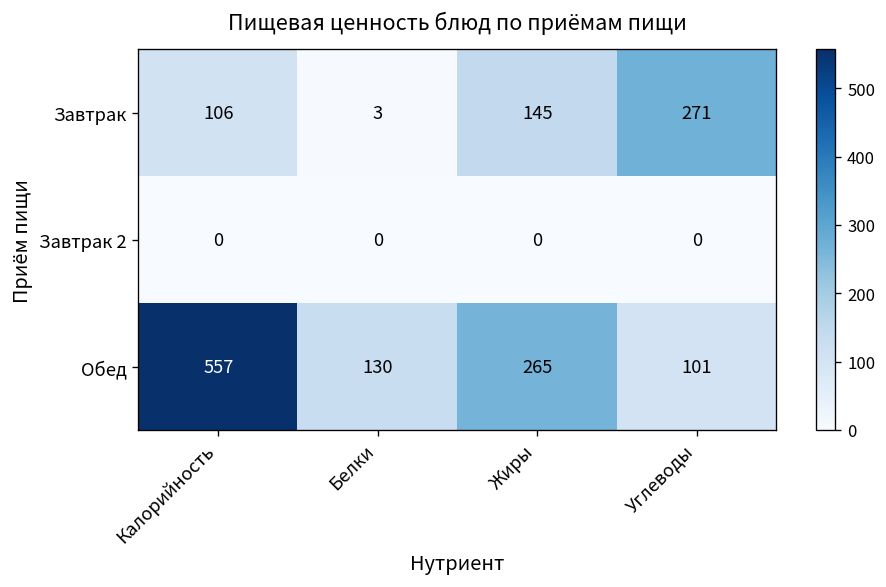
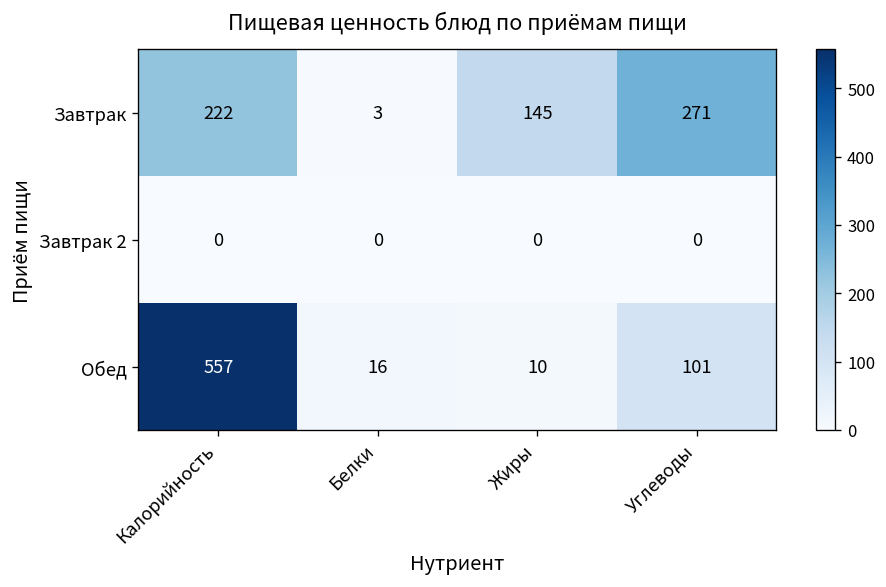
Завтрак, Калорийность: 106 -> 222
Обед, Белки: 130 -> 16
Обед, Жиры: 265 -> 10
